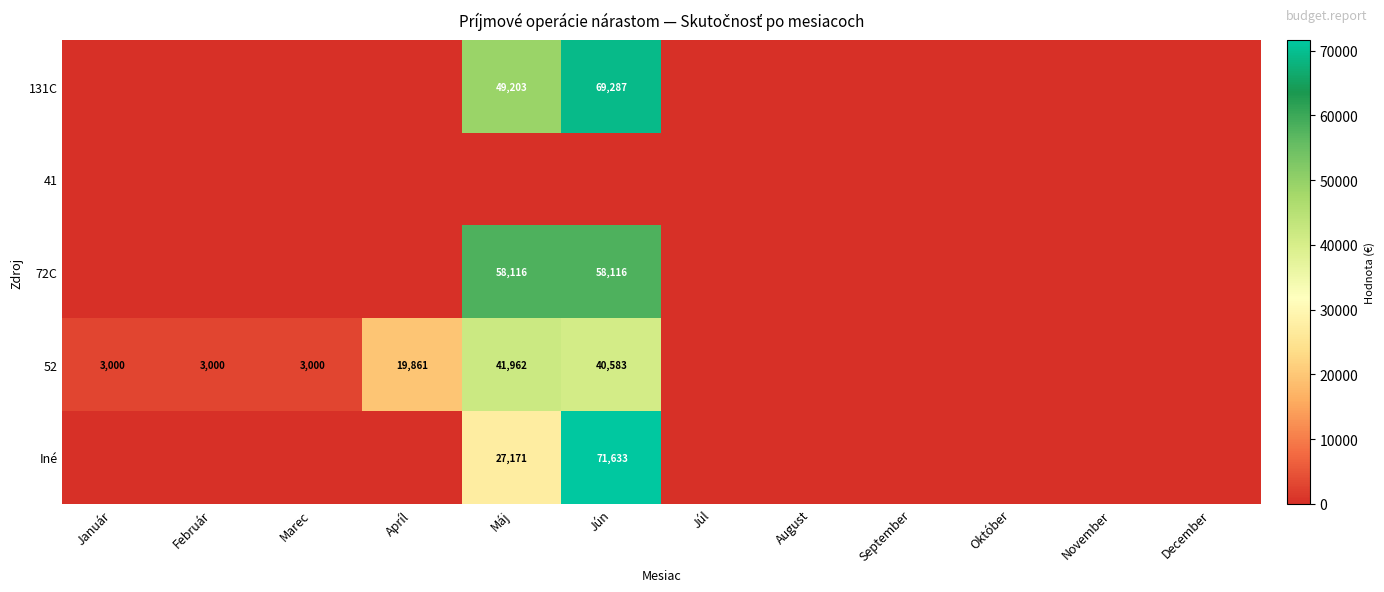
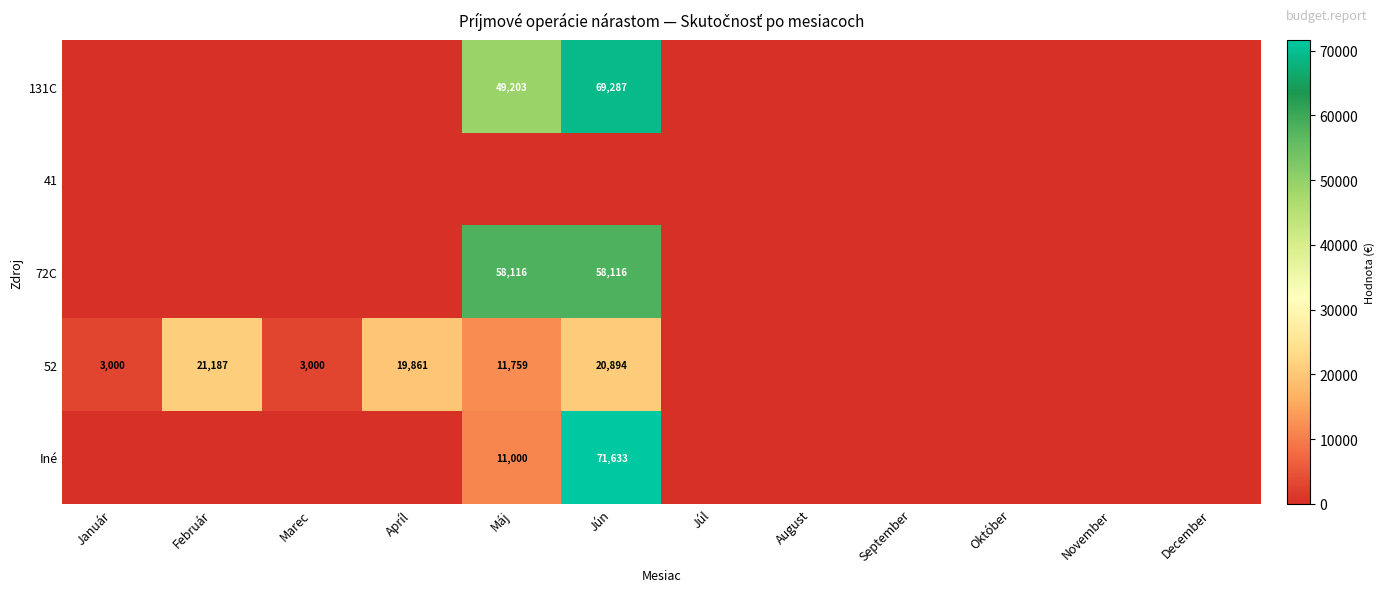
52, Február: 3,000 -> 21,187
52, Máj: 41,962 -> 11,759
52, Jún: 40,583 -> 20,894
Iné, Máj: 27,171 -> 11,000
